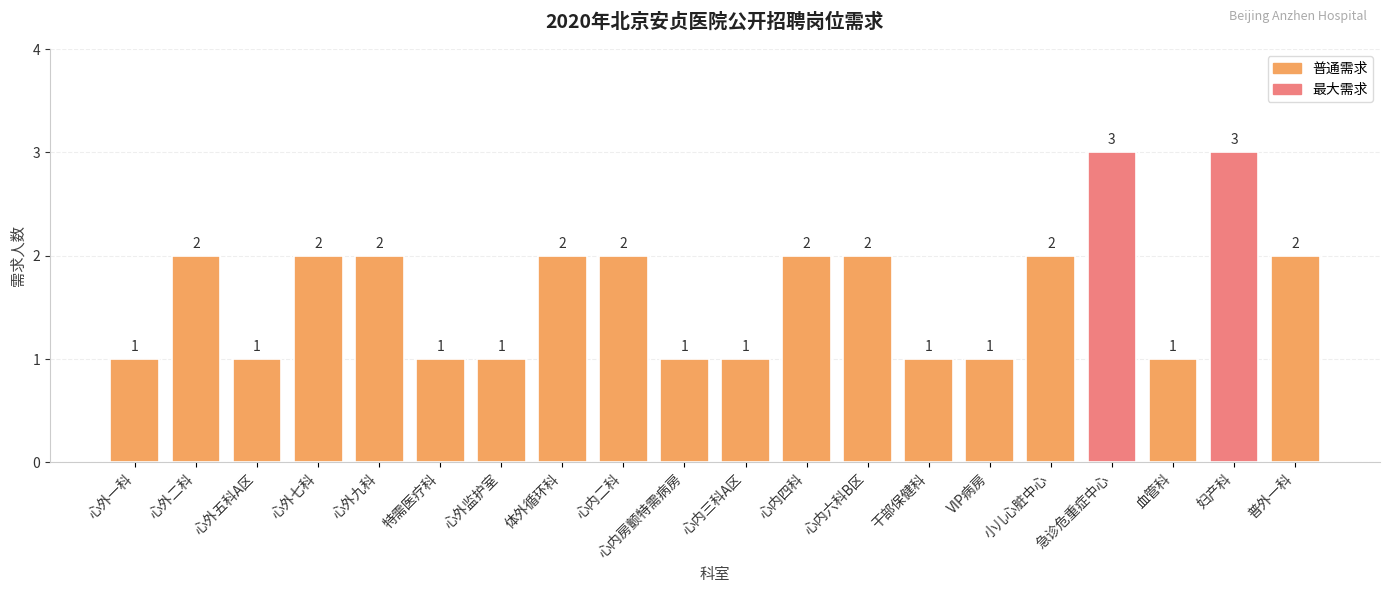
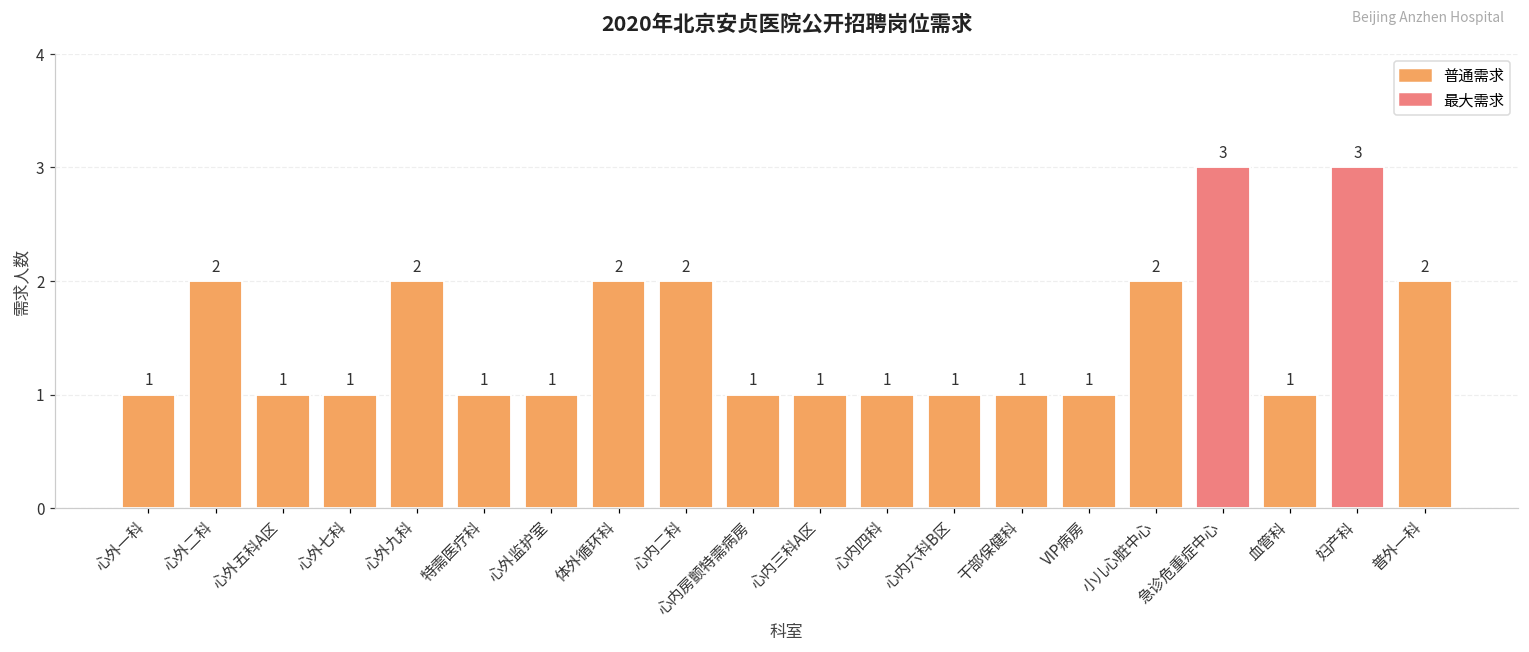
心外七科: 2 -> 1
心内四科: 2 -> 1
心内六科B区: 2 -> 1
